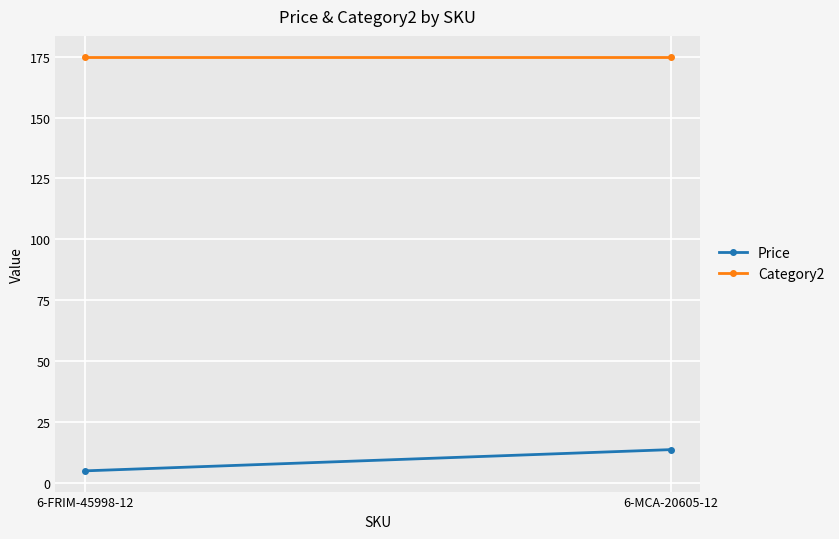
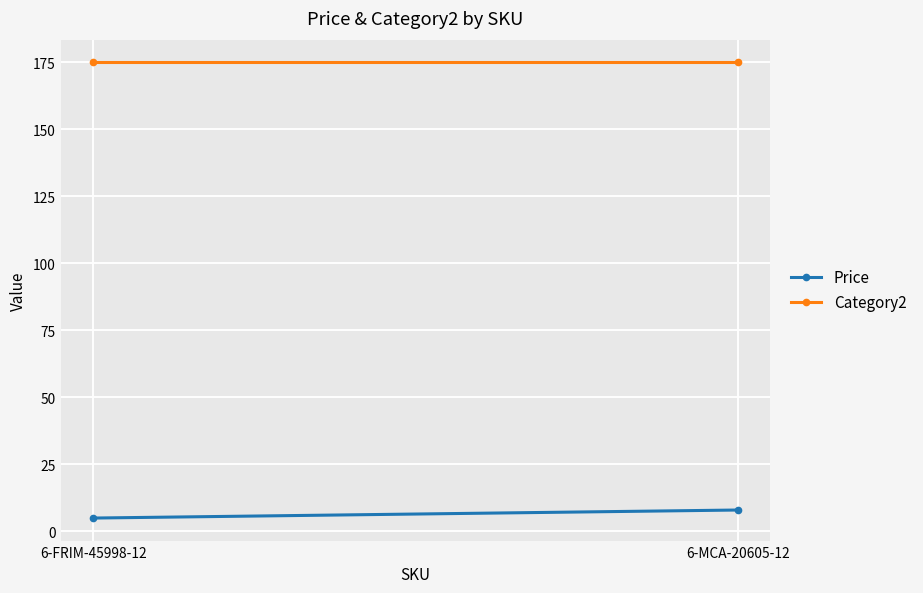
Price, 6-MCA-20605-12: 14 -> 8
